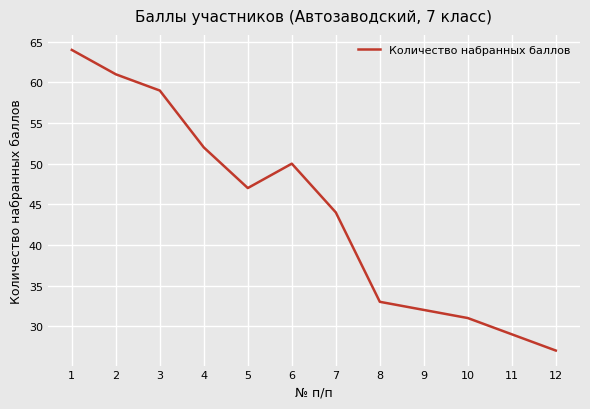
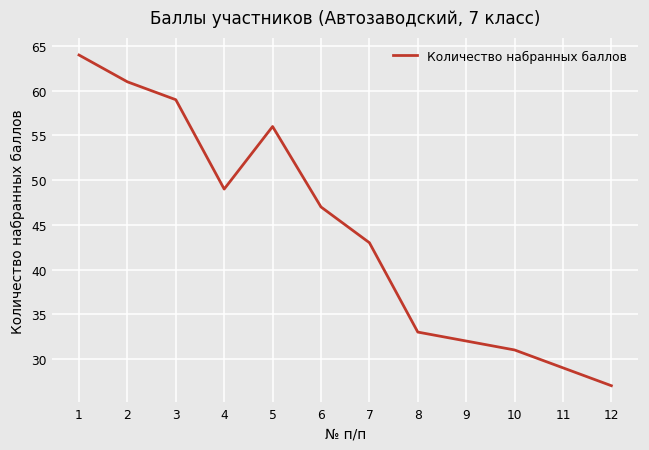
4: 52 -> 49
5: 47 -> 56
6: 50 -> 47
7: 44 -> 43
